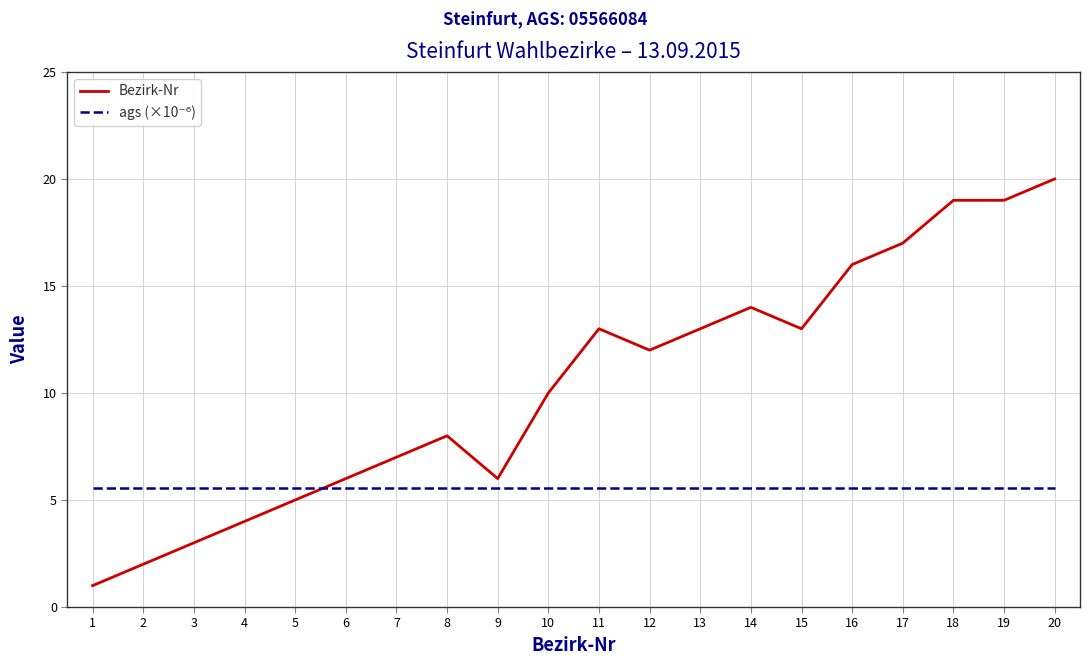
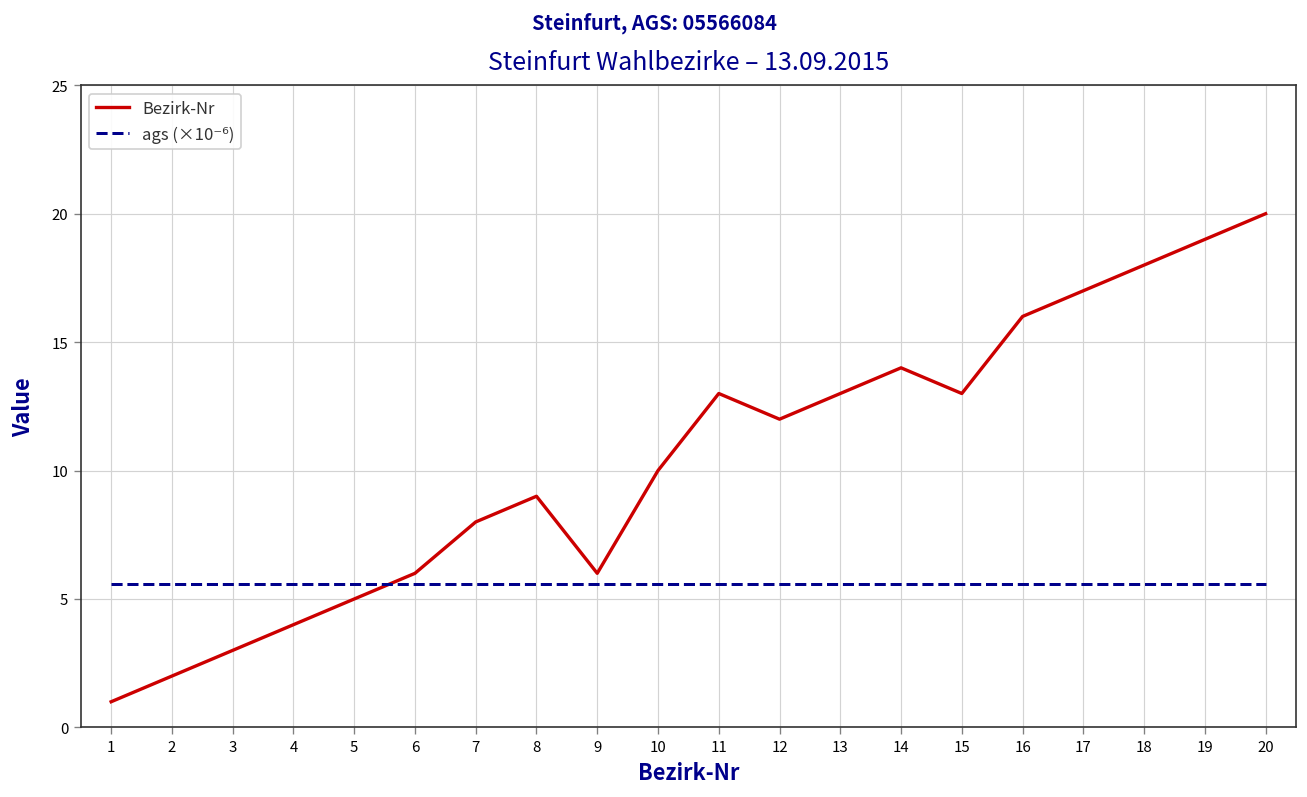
Bezirk-Nr, 7: 7 -> 8
Bezirk-Nr, 8: 8 -> 9
Bezirk-Nr, 18: 19 -> 18
